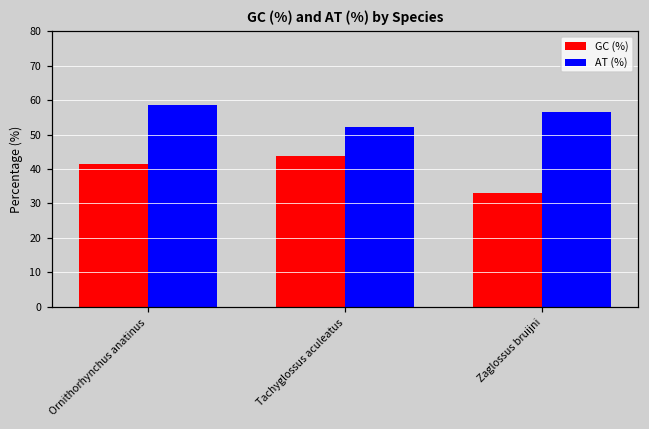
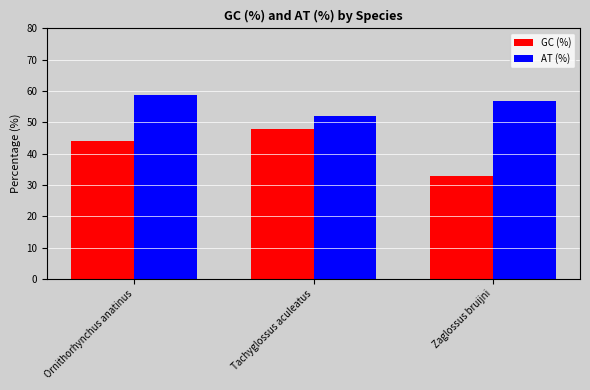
GC (%), Ornithorhynchus anatinus: 41 -> 44
GC (%), Tachyglossus aculeatus: 44 -> 48
